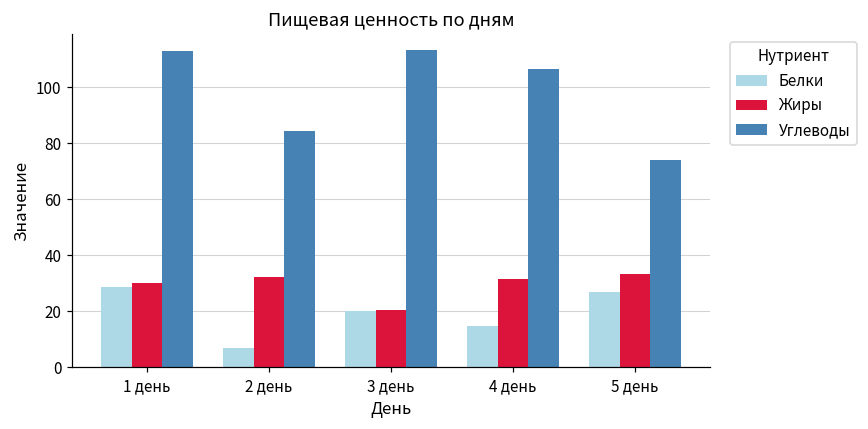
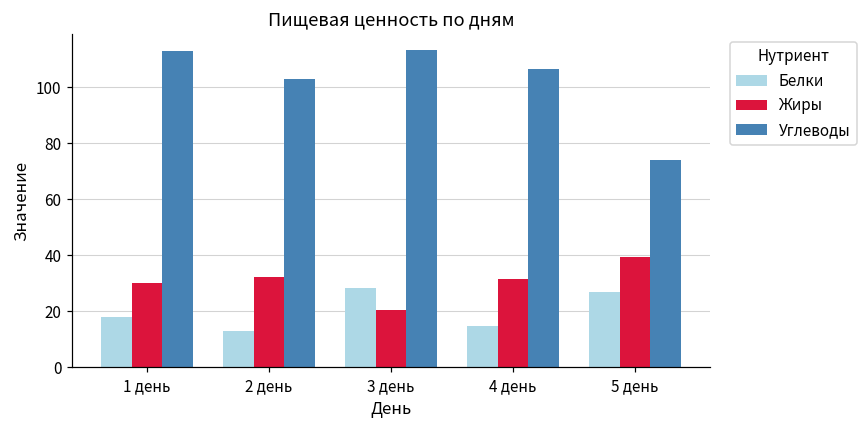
Белки, 1 день: 29 -> 18
Белки, 2 день: 7 -> 13
Углеводы, 2 день: 84 -> 103
Белки, 3 день: 20 -> 28
Жиры, 5 день: 33 -> 39
